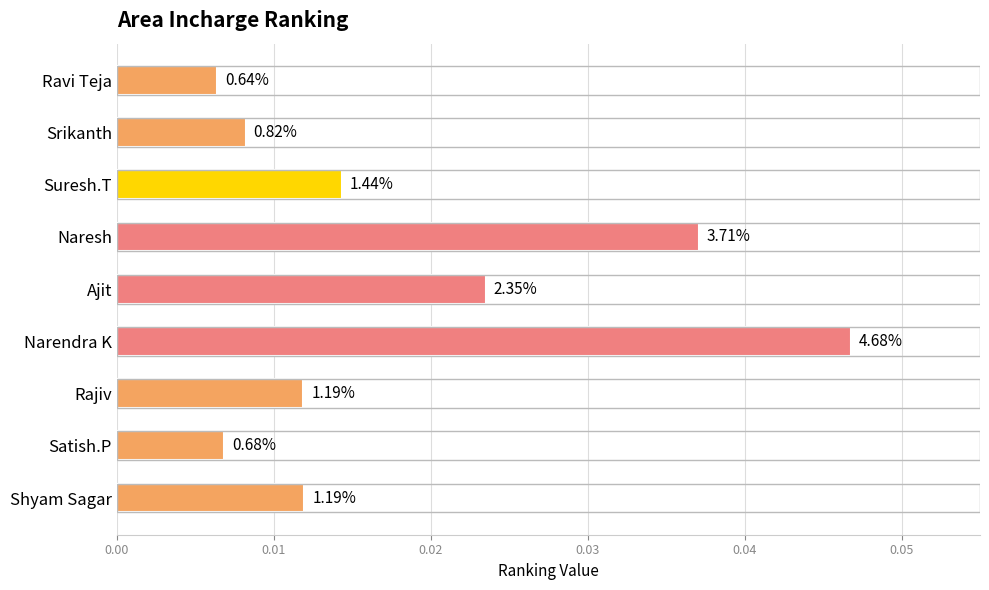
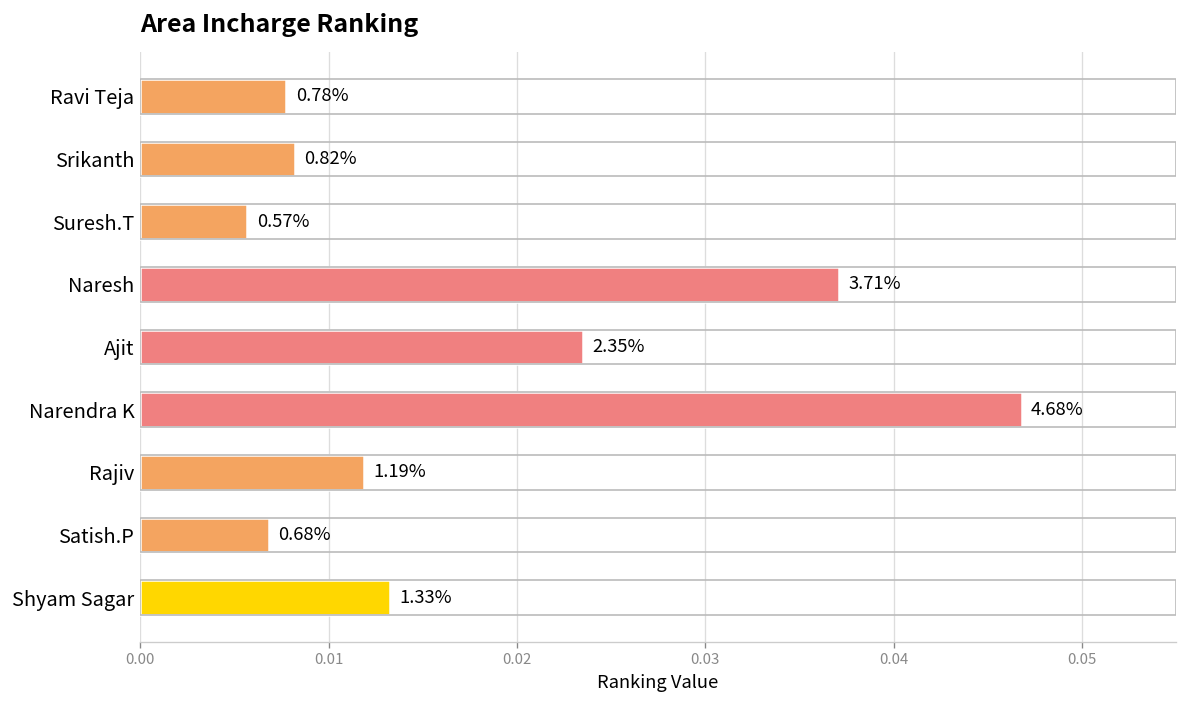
Ravi Teja: 0.64% -> 0.78%
Suresh.T: 1.44% -> 0.57%
Shyam Sagar: 1.19% -> 1.33%
